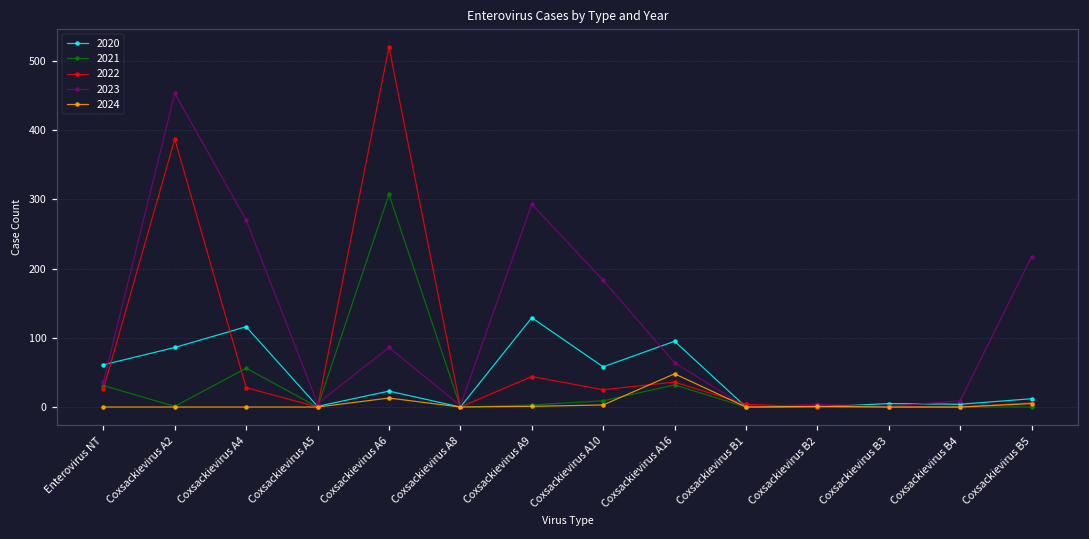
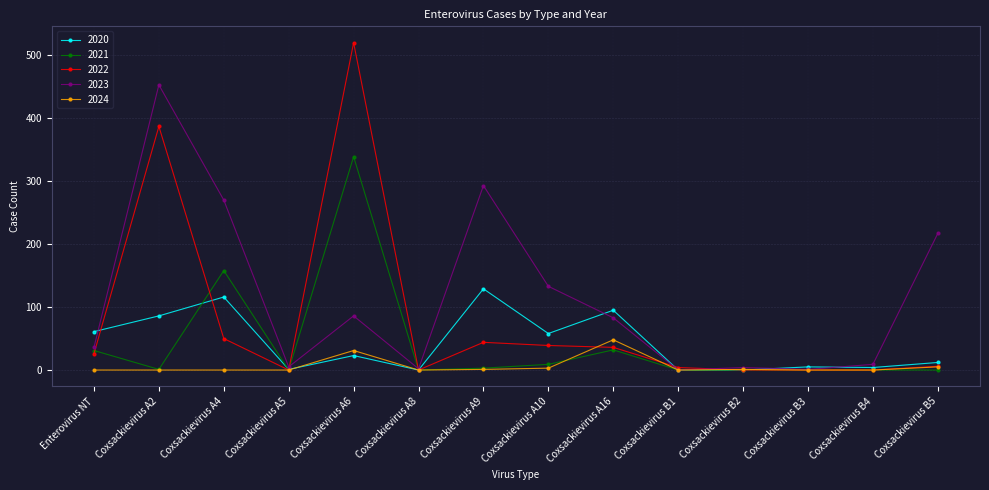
2021, Coxsackievirus A4: 60 -> 160
2022, Coxsackievirus A4: 30 -> 50
2021, Coxsackievirus A6: 310 -> 340
2024, Coxsackievirus A6: 10 -> 30
2022, Coxsackievirus A10: 30 -> 40
2023, Coxsackievirus A10: 180 -> 130
2023, Coxsackievirus A16: 60 -> 80
